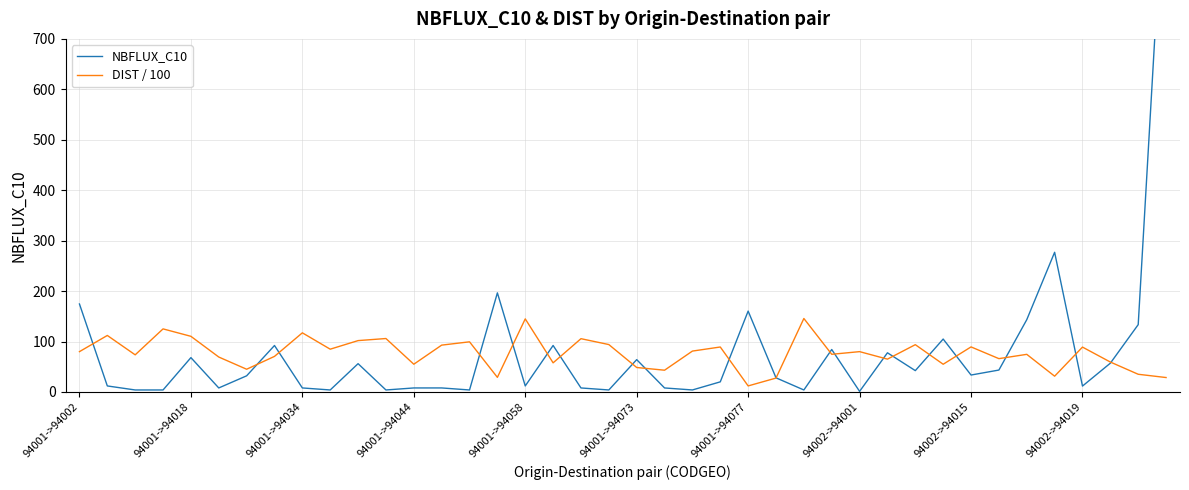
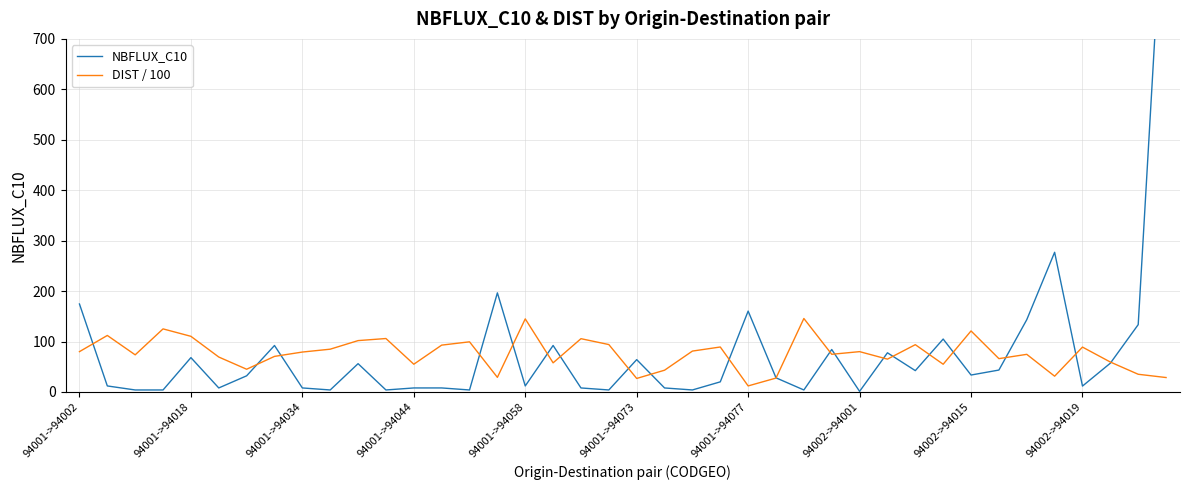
DIST / 100, 94001->94034: 120 -> 80
DIST / 100, 94001->94073: 50 -> 30
DIST / 100, 94002->94015: 90 -> 120
